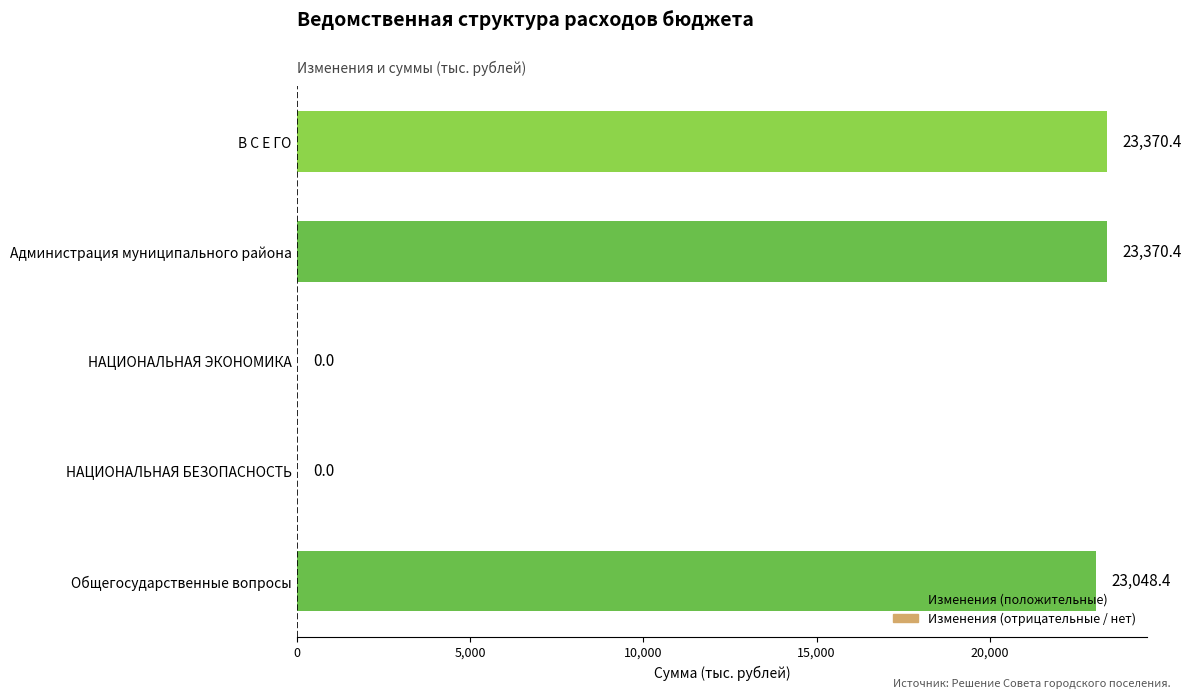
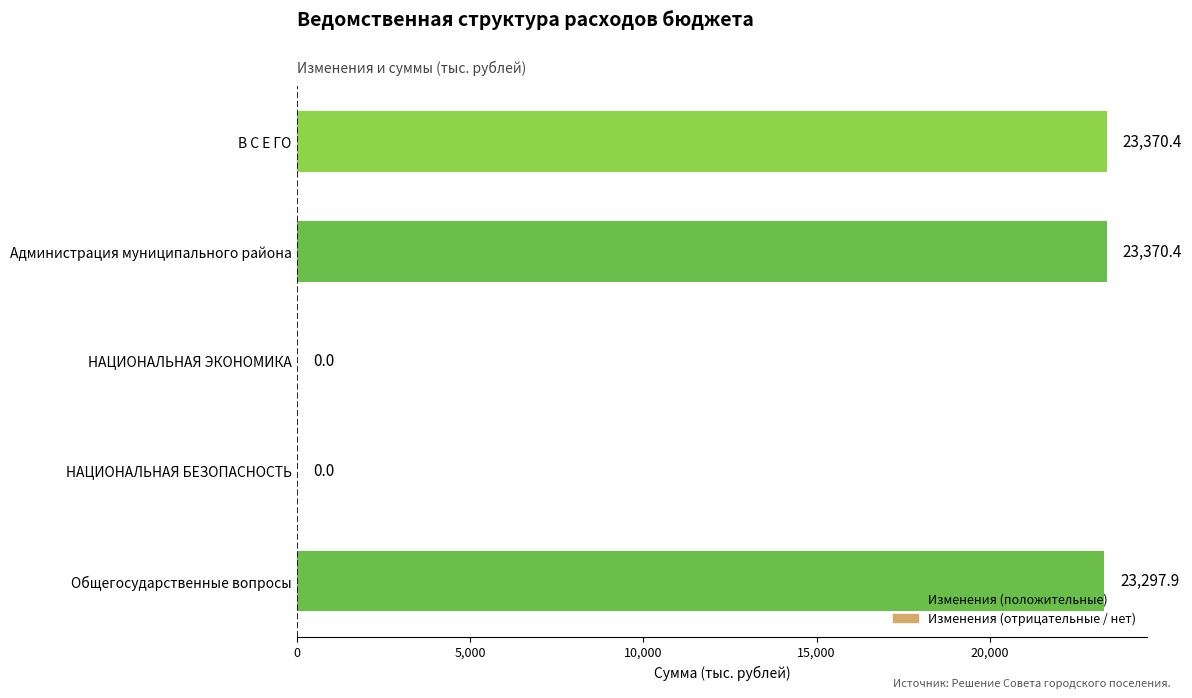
Общегосударственные вопросы: 23,048.4 -> 23,297.9
